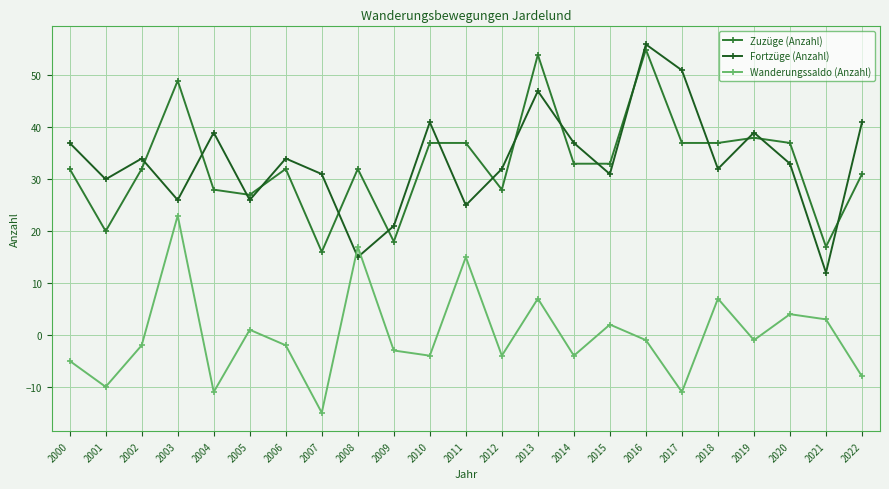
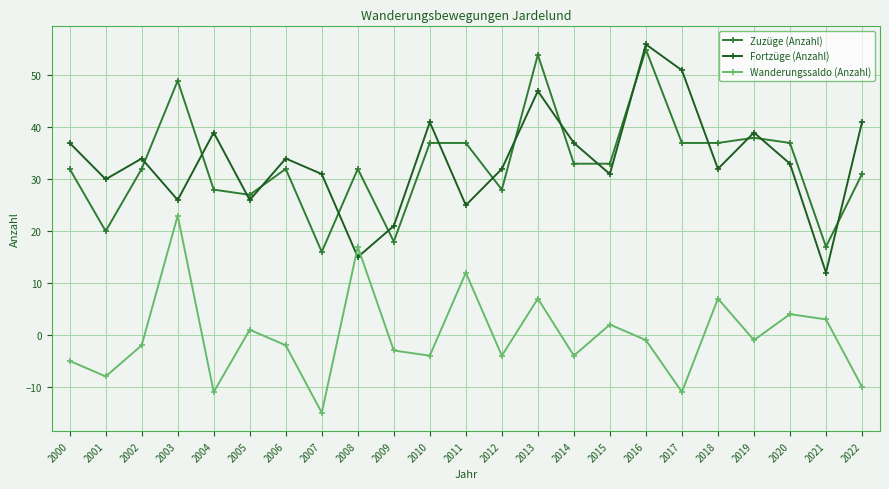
Wanderungssaldo (Anzahl), 2001: -10 -> -8
Wanderungssaldo (Anzahl), 2011: 15 -> 12
Wanderungssaldo (Anzahl), 2022: -8 -> -10
